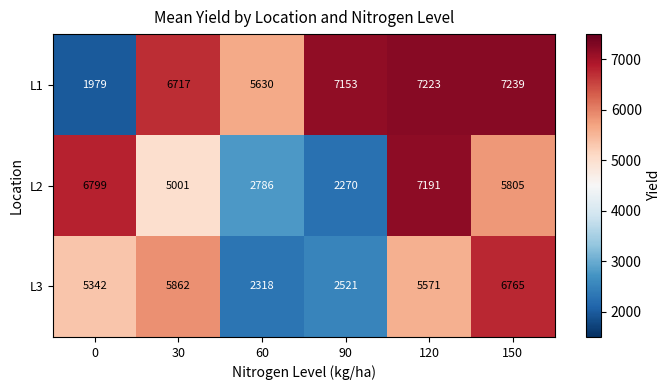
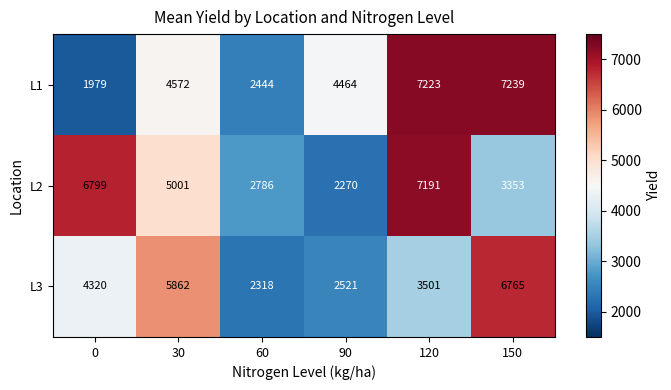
L1, 30: 6717 -> 4572
L1, 60: 5630 -> 2444
L1, 90: 7153 -> 4464
L2, 150: 5805 -> 3353
L3, 0: 5342 -> 4320
L3, 120: 5571 -> 3501
